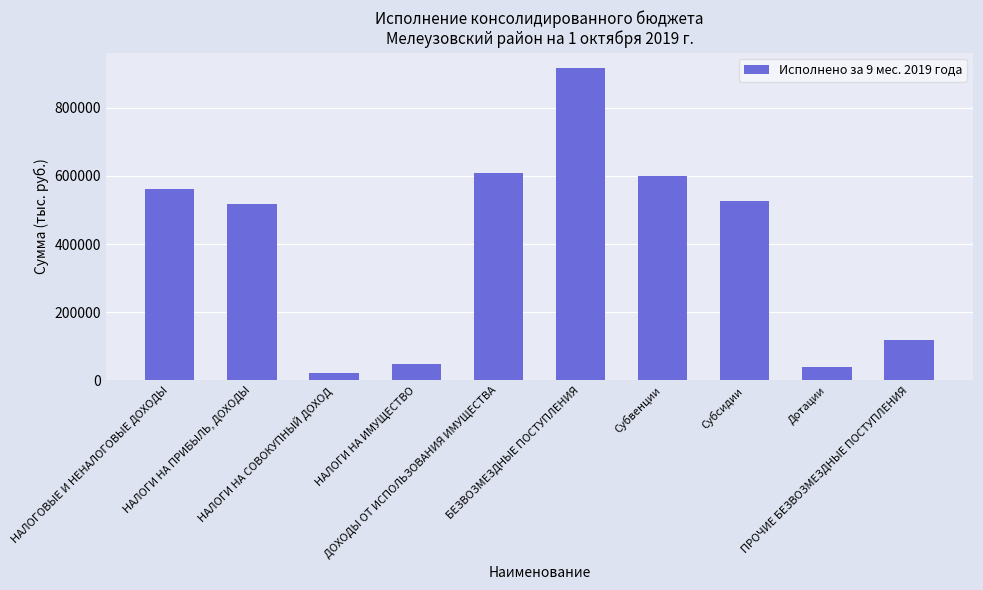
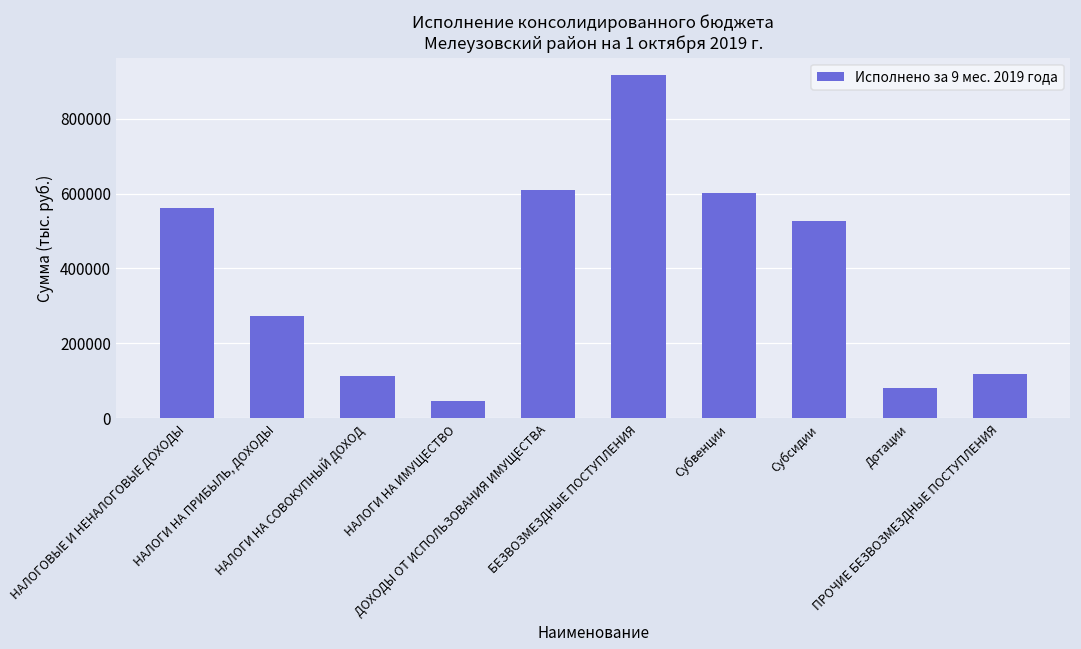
НАЛОГИ НА ПРИБЫЛЬ, ДОХОДЫ: 520000 -> 270000
НАЛОГИ НА СОВОКУПНЫЙ ДОХОД: 20000 -> 110000
Дотации: 40000 -> 80000
